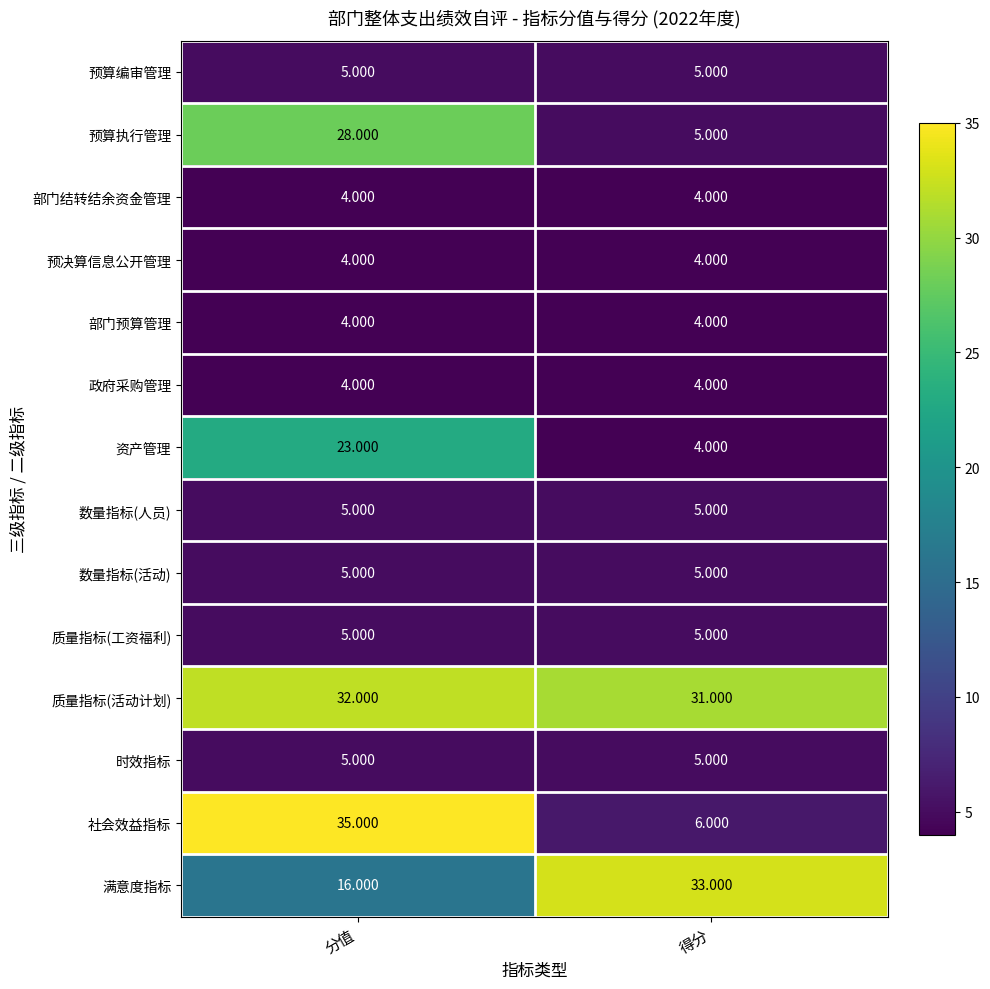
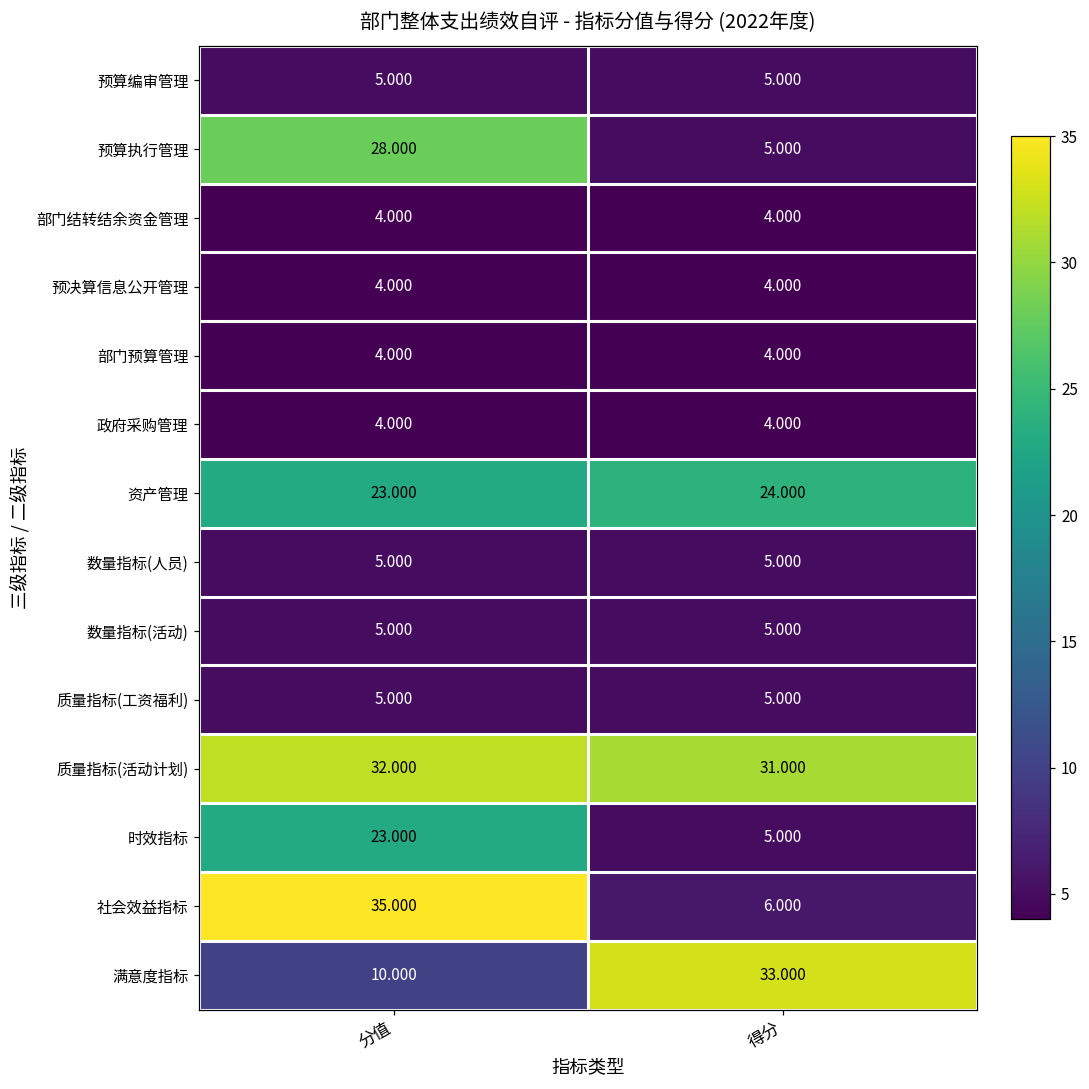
资产管理, 得分: 4.000 -> 24.000
时效指标, 分值: 5.000 -> 23.000
满意度指标, 分值: 16.000 -> 10.000
